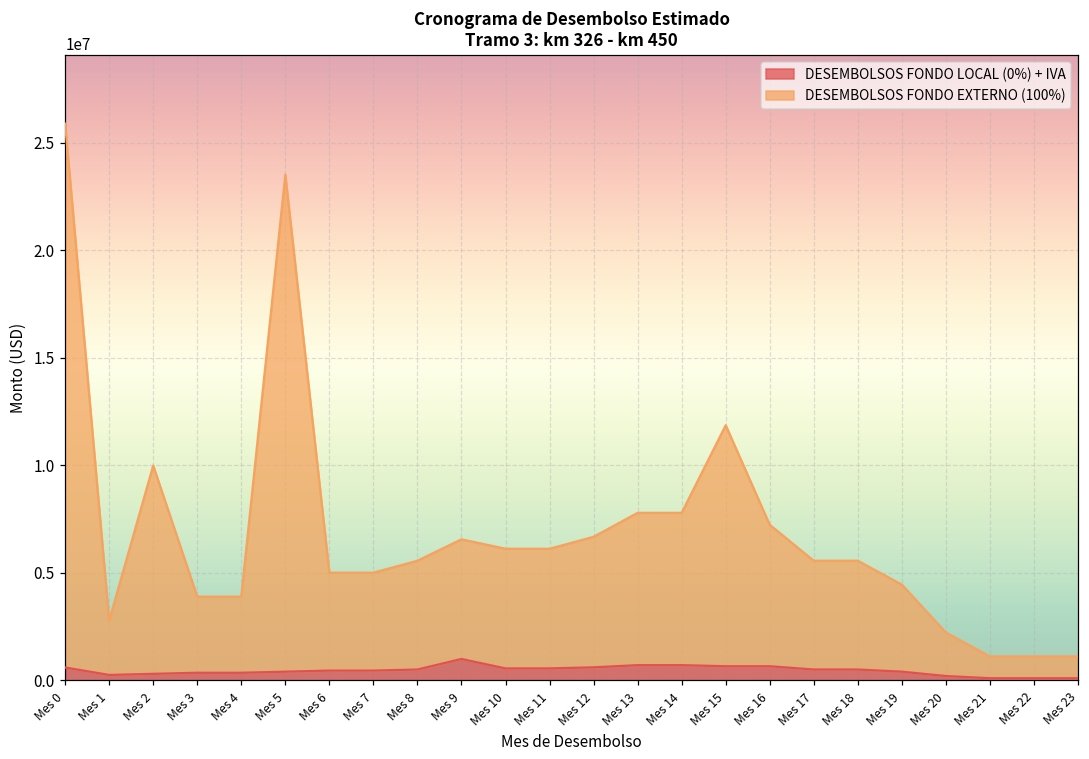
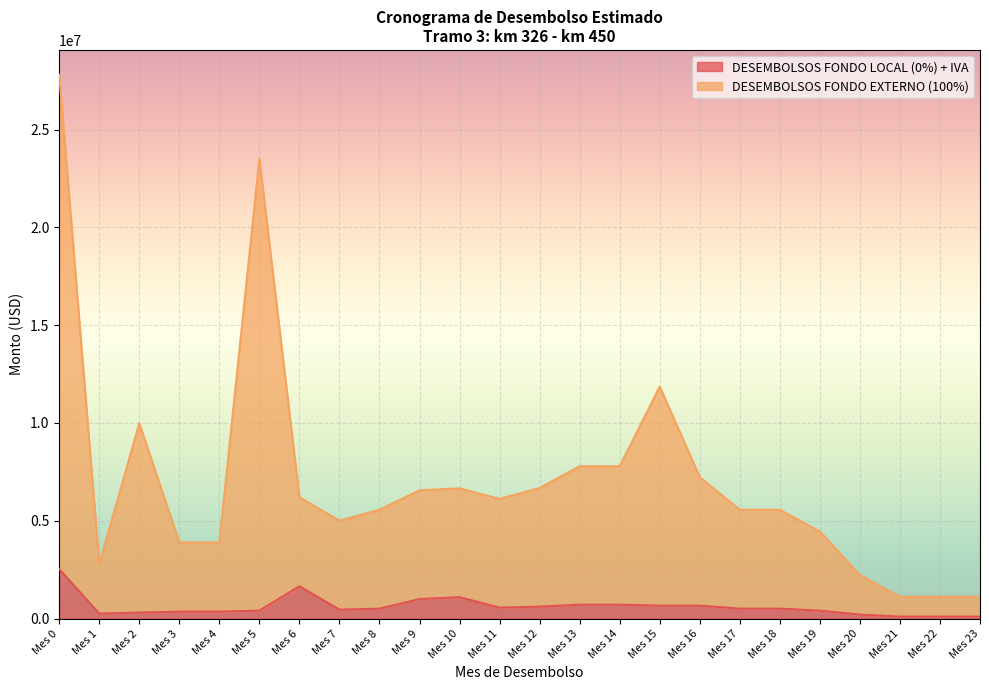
DESEMBOLSOS FONDO LOCAL (0%) + IVA, Mes 0: 600000 -> 2500000
DESEMBOLSOS FONDO LOCAL (0%) + IVA, Mes 6: 500000 -> 1600000
DESEMBOLSOS FONDO LOCAL (0%) + IVA, Mes 10: 600000 -> 1100000
